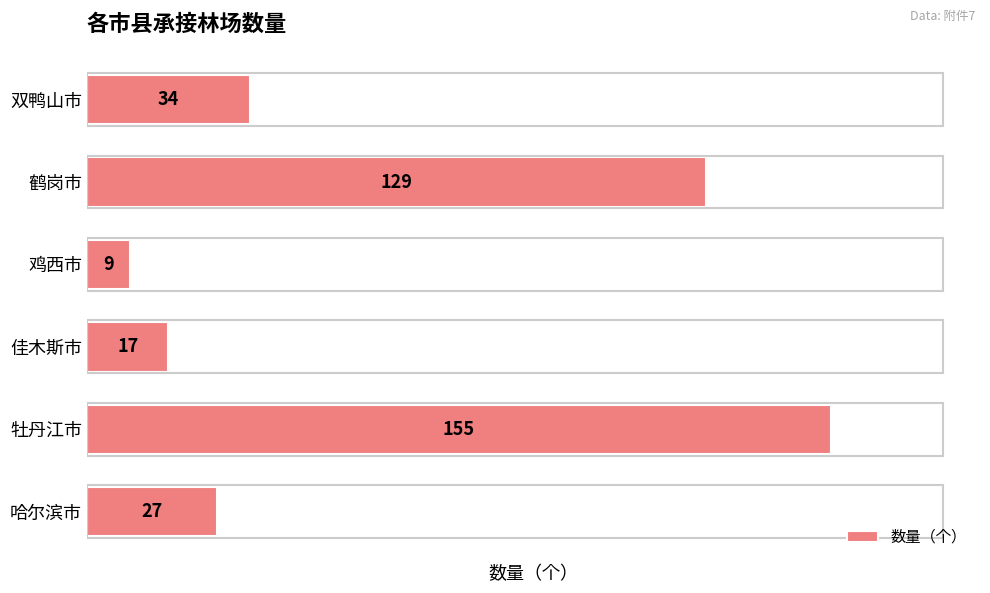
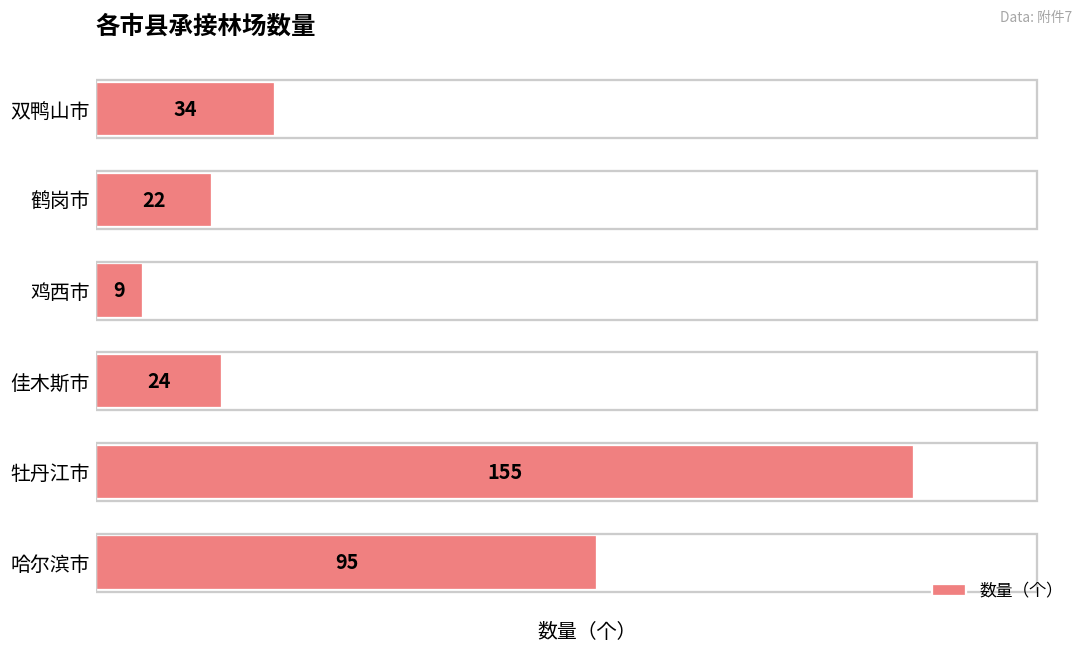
鹤岗市: 129 -> 22
佳木斯市: 17 -> 24
哈尔滨市: 27 -> 95
